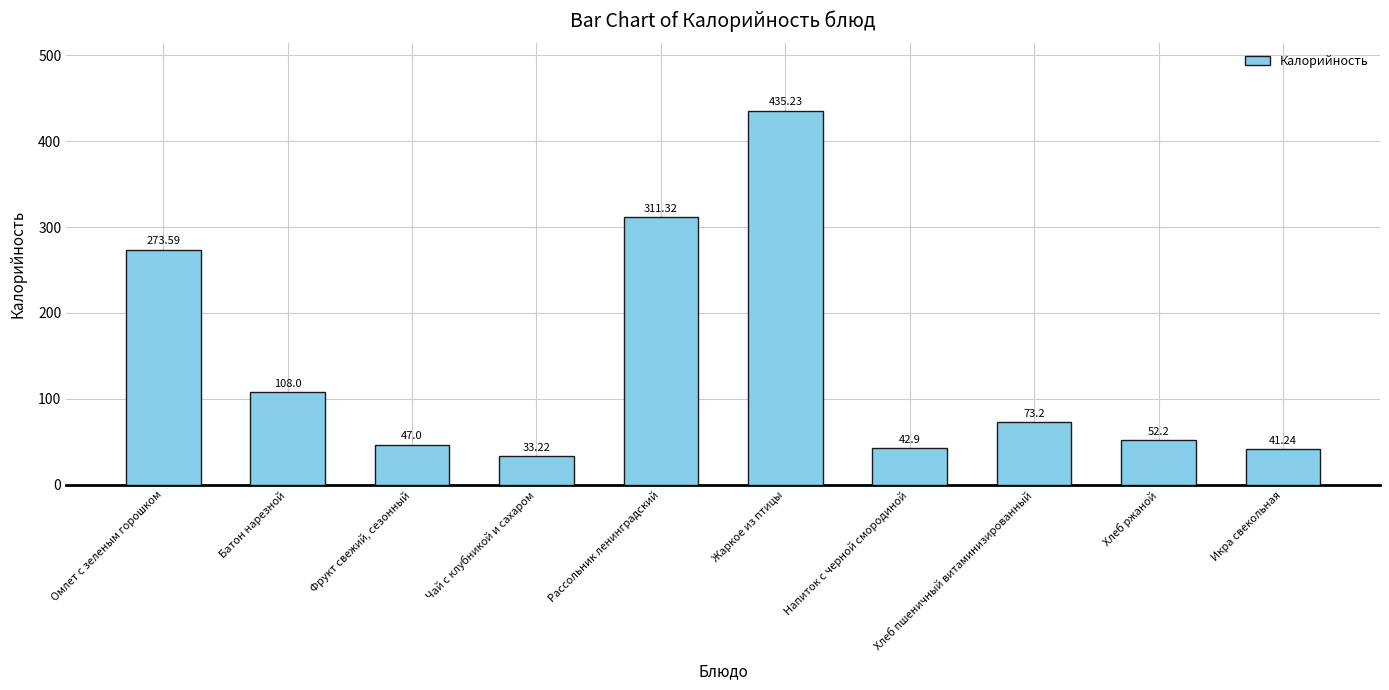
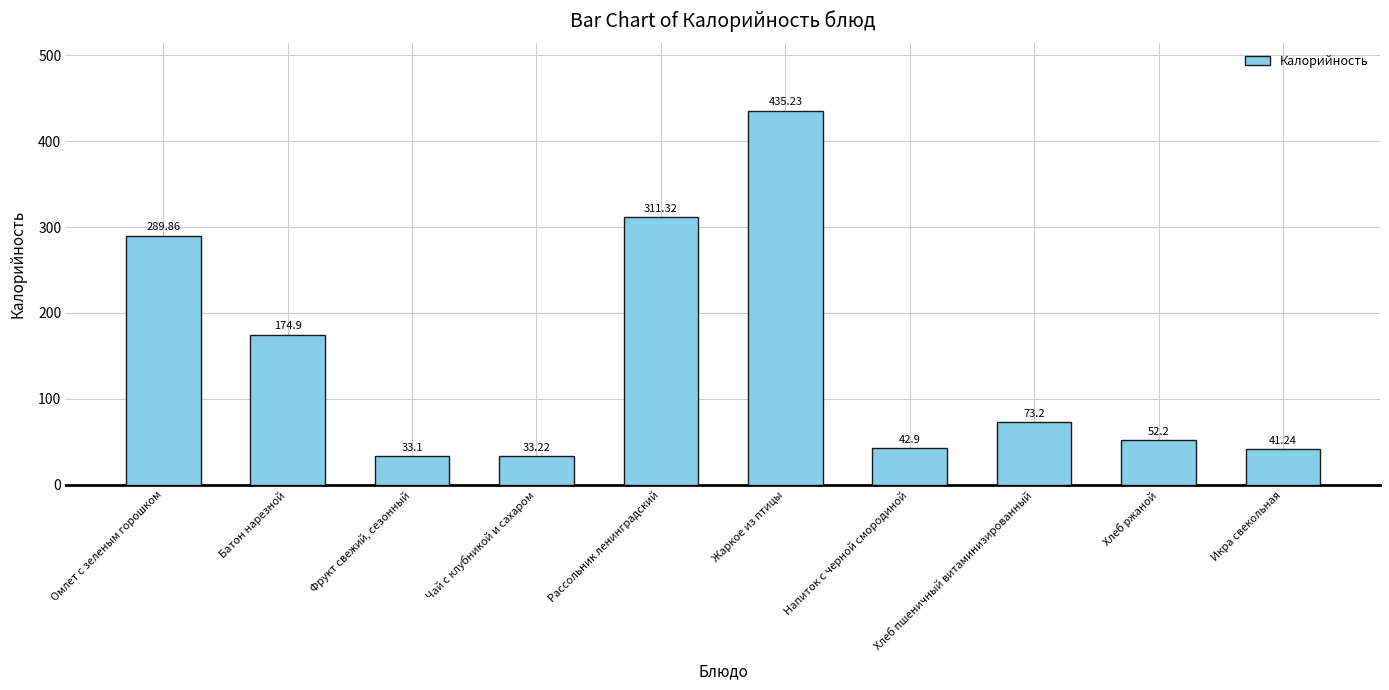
Омлет с зеленым горошком: 273.59 -> 289.86
Батон нарезной: 108.0 -> 174.9
Фрукт свежий, сезонный: 47.0 -> 33.1
